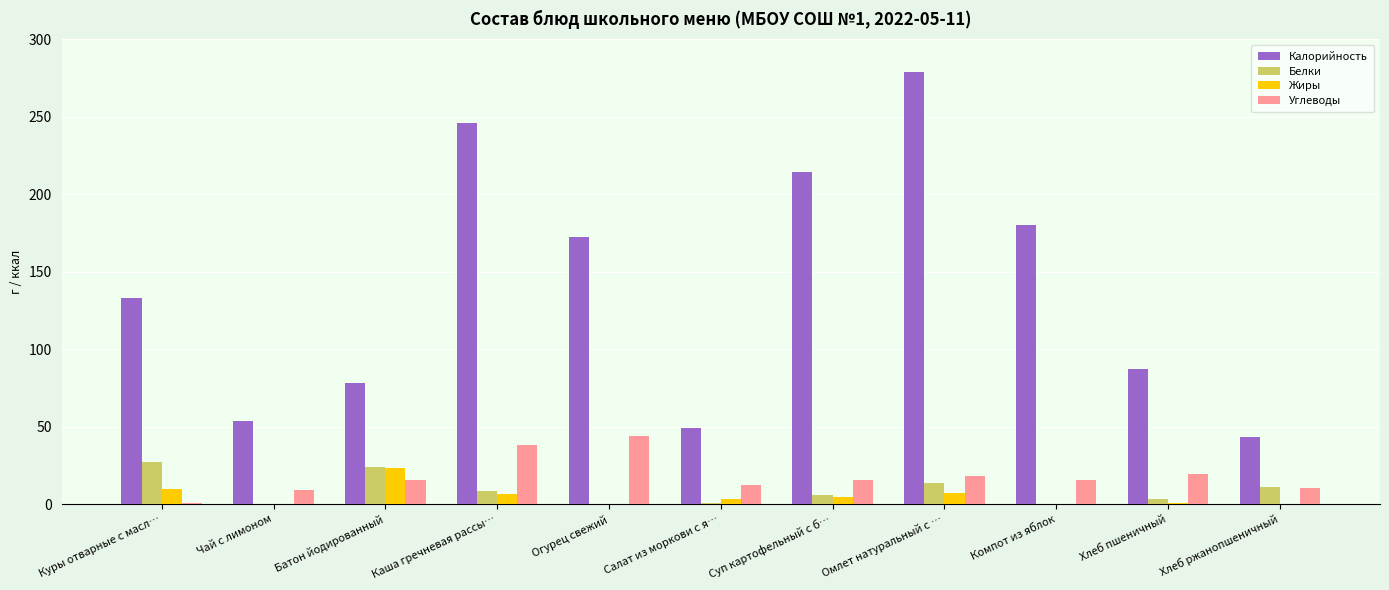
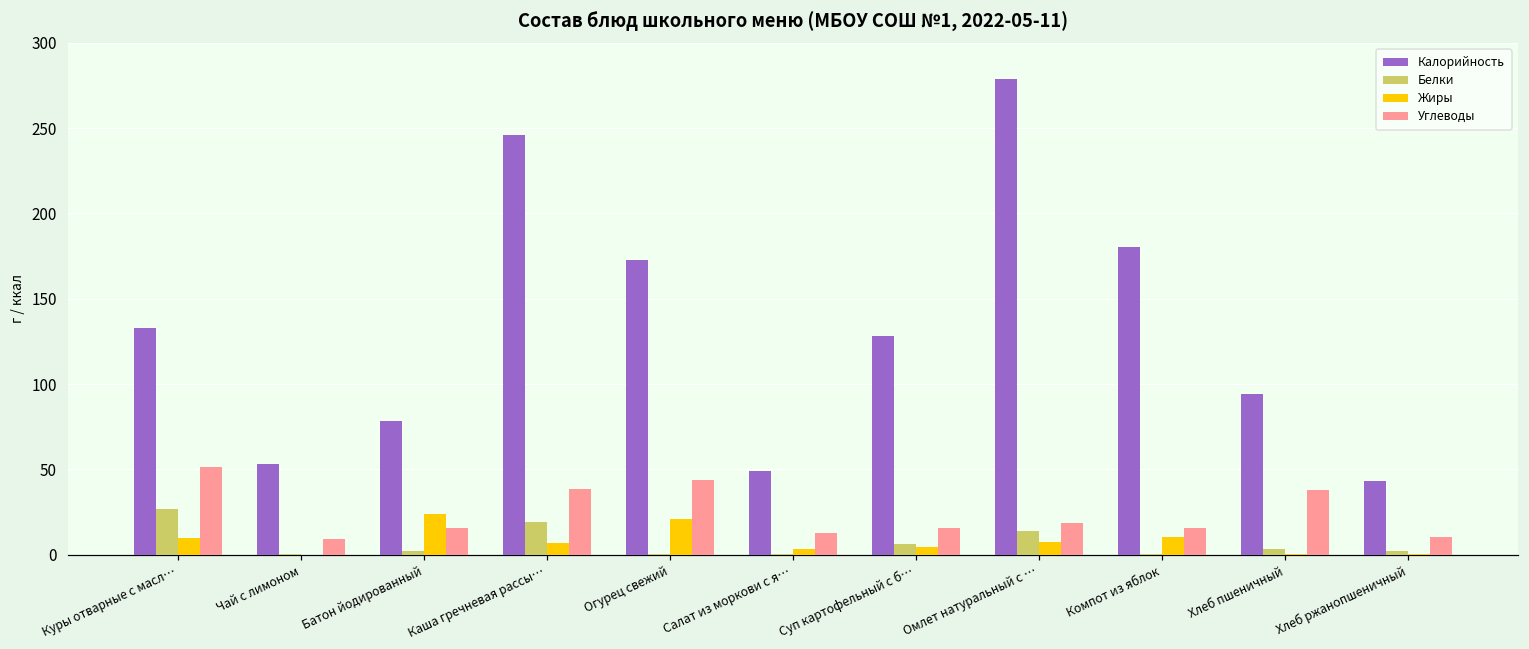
Углеводы, Куры отварные с масл…: 1 -> 52
Белки, Батон йодированный: 24 -> 2
Белки, Каша гречневая рассы…: 8 -> 19
Жиры, Огурец свежий: 0 -> 21
Калорийность, Суп картофельный с б…: 214 -> 128
Жиры, Компот из яблок: 0 -> 10
Калорийность, Хлеб пшеничный: 87 -> 94
Углеводы, Хлеб пшеничный: 19 -> 38
Белки, Хлеб ржанопшеничный: 11 -> 2
